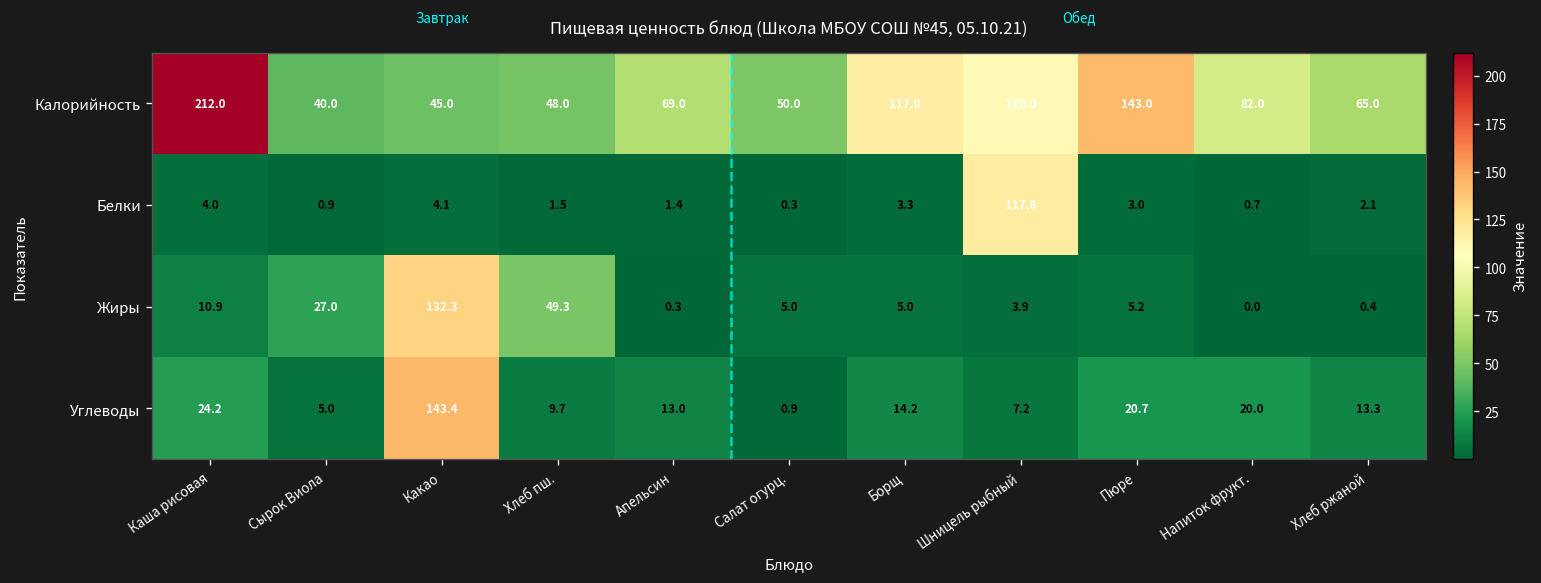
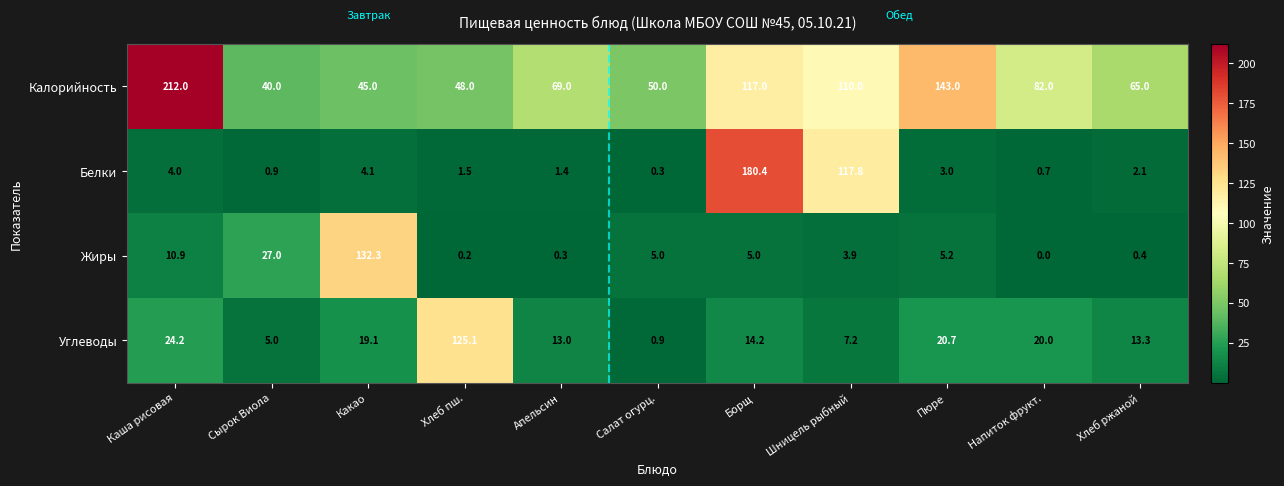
Белки, Борщ: 3.3 -> 180.4
Жиры, Хлеб пш.: 49.3 -> 0.2
Углеводы, Какао: 143.4 -> 19.1
Углеводы, Хлеб пш.: 9.7 -> 125.1
